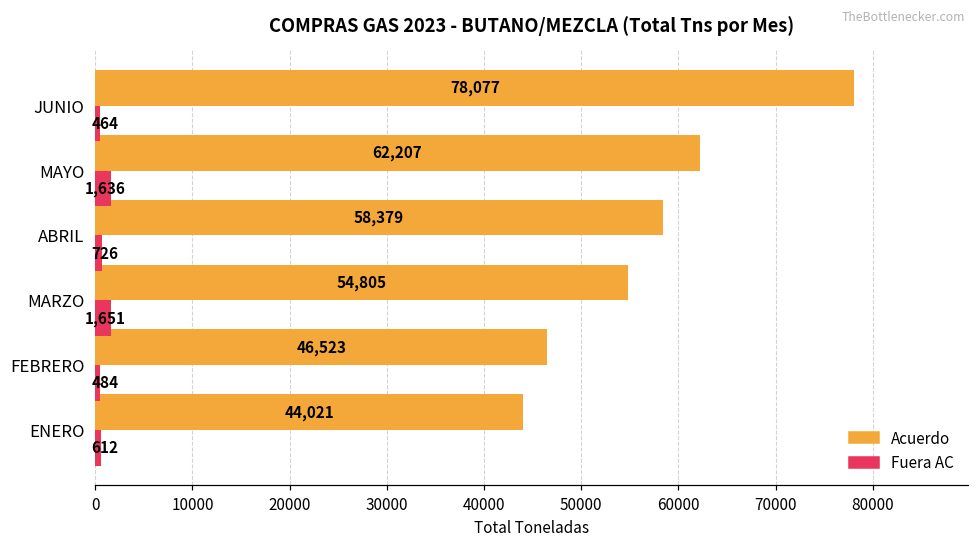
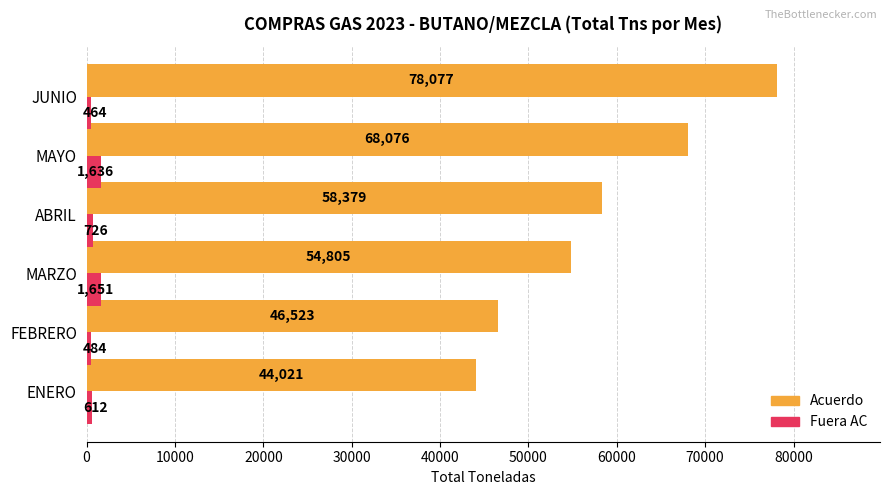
Acuerdo, MAYO: 62,207 -> 68,076
